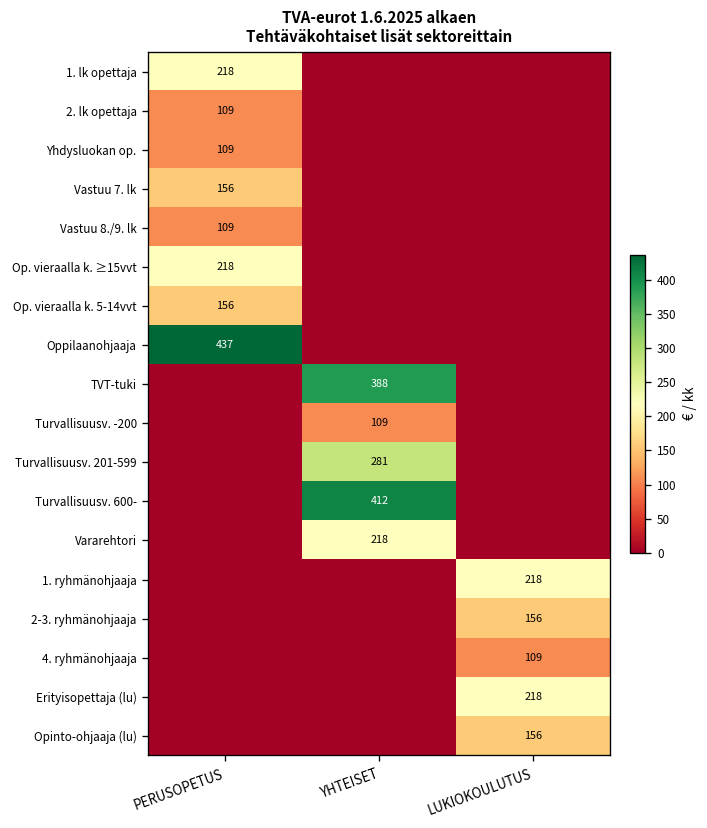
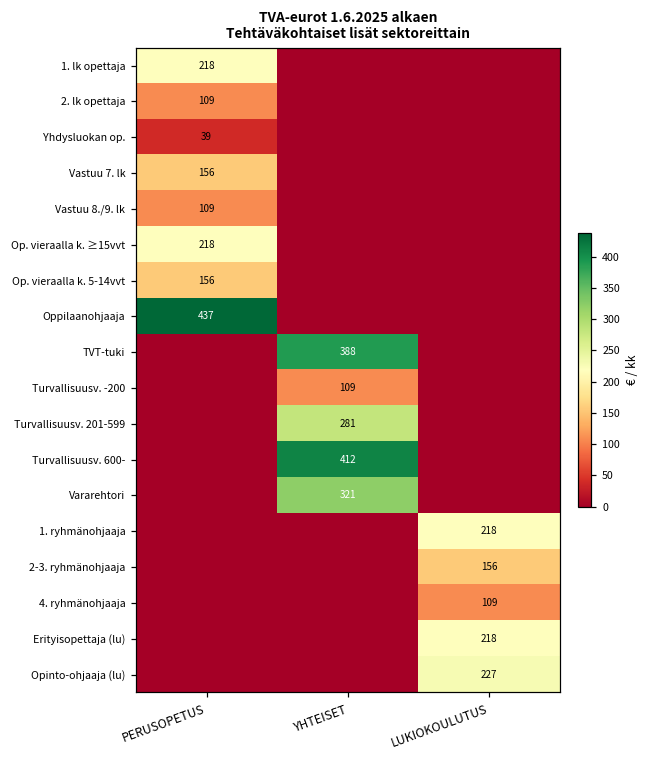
Yhdysluokan op., PERUSOPETUS: 109 -> 39
Vararehtori, YHTEISET: 218 -> 321
Opinto-ohjaaja (lu), LUKIOKOULUTUS: 156 -> 227
